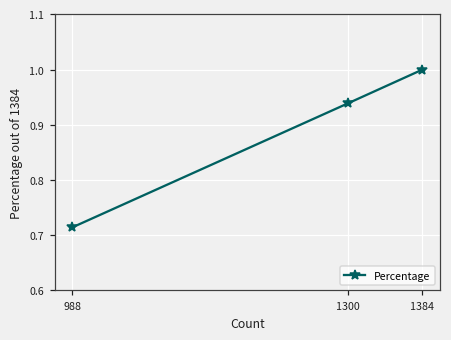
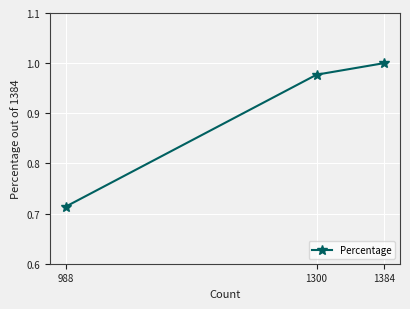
1300: 0.94 -> 0.98
